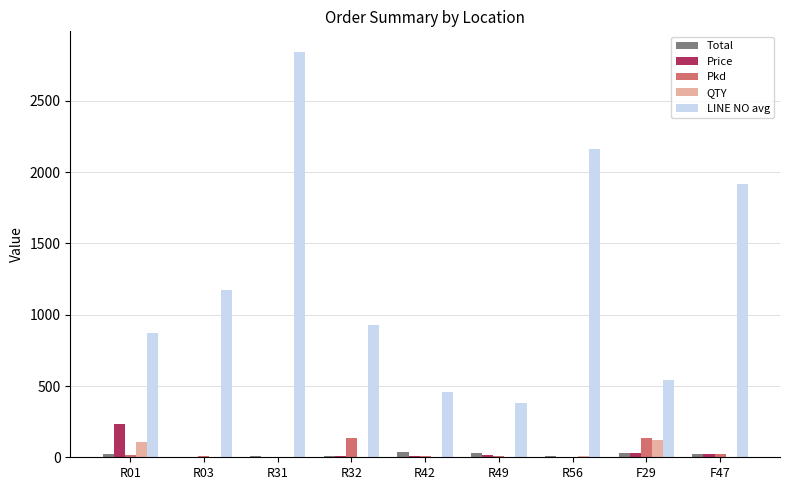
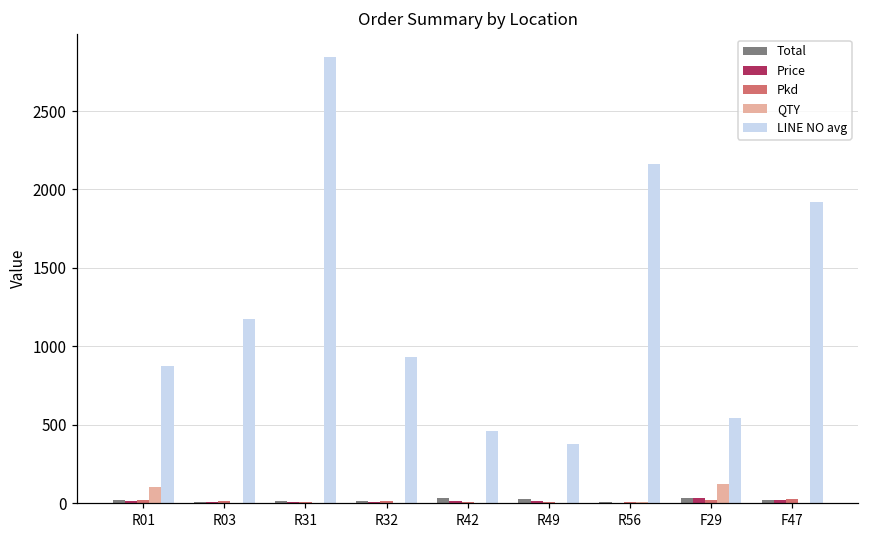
Price, R01: 230 -> 10
Pkd, R32: 140 -> 10
Pkd, F29: 130 -> 20
